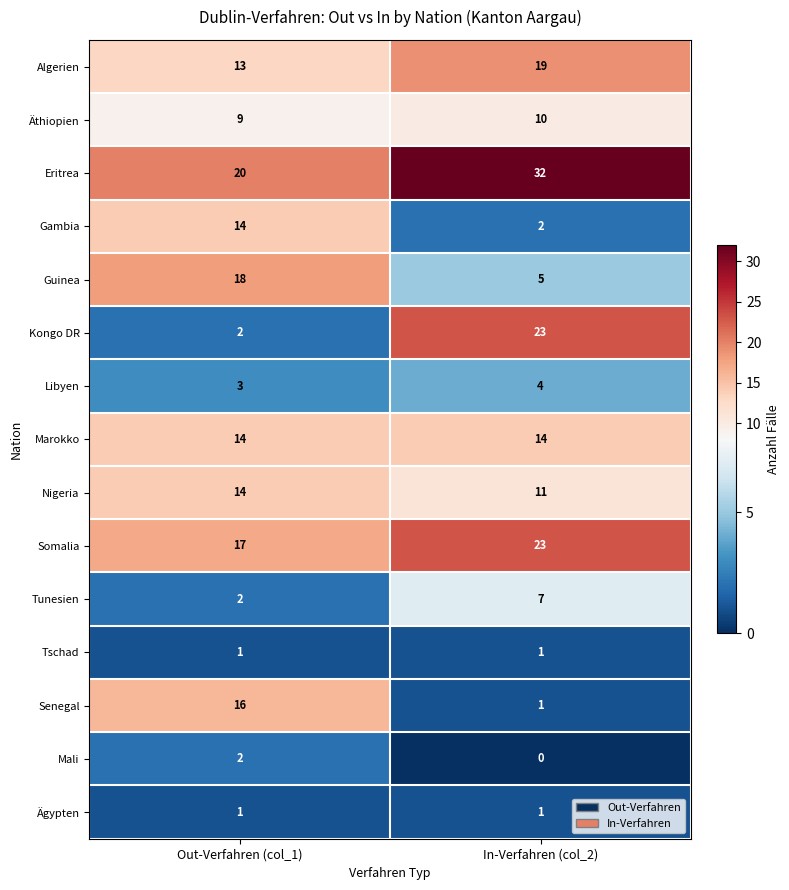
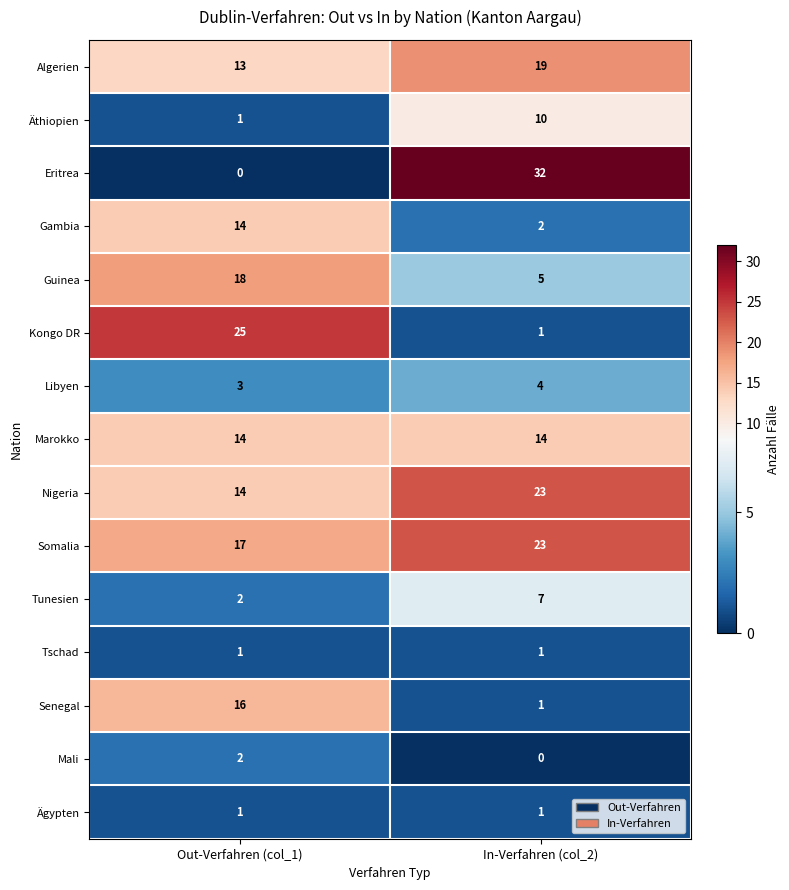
Äthiopien, Out-Verfahren (col_1): 9 -> 1
Eritrea, Out-Verfahren (col_1): 20 -> 0
Kongo DR, Out-Verfahren (col_1): 2 -> 25
Kongo DR, In-Verfahren (col_2): 23 -> 1
Nigeria, In-Verfahren (col_2): 11 -> 23
